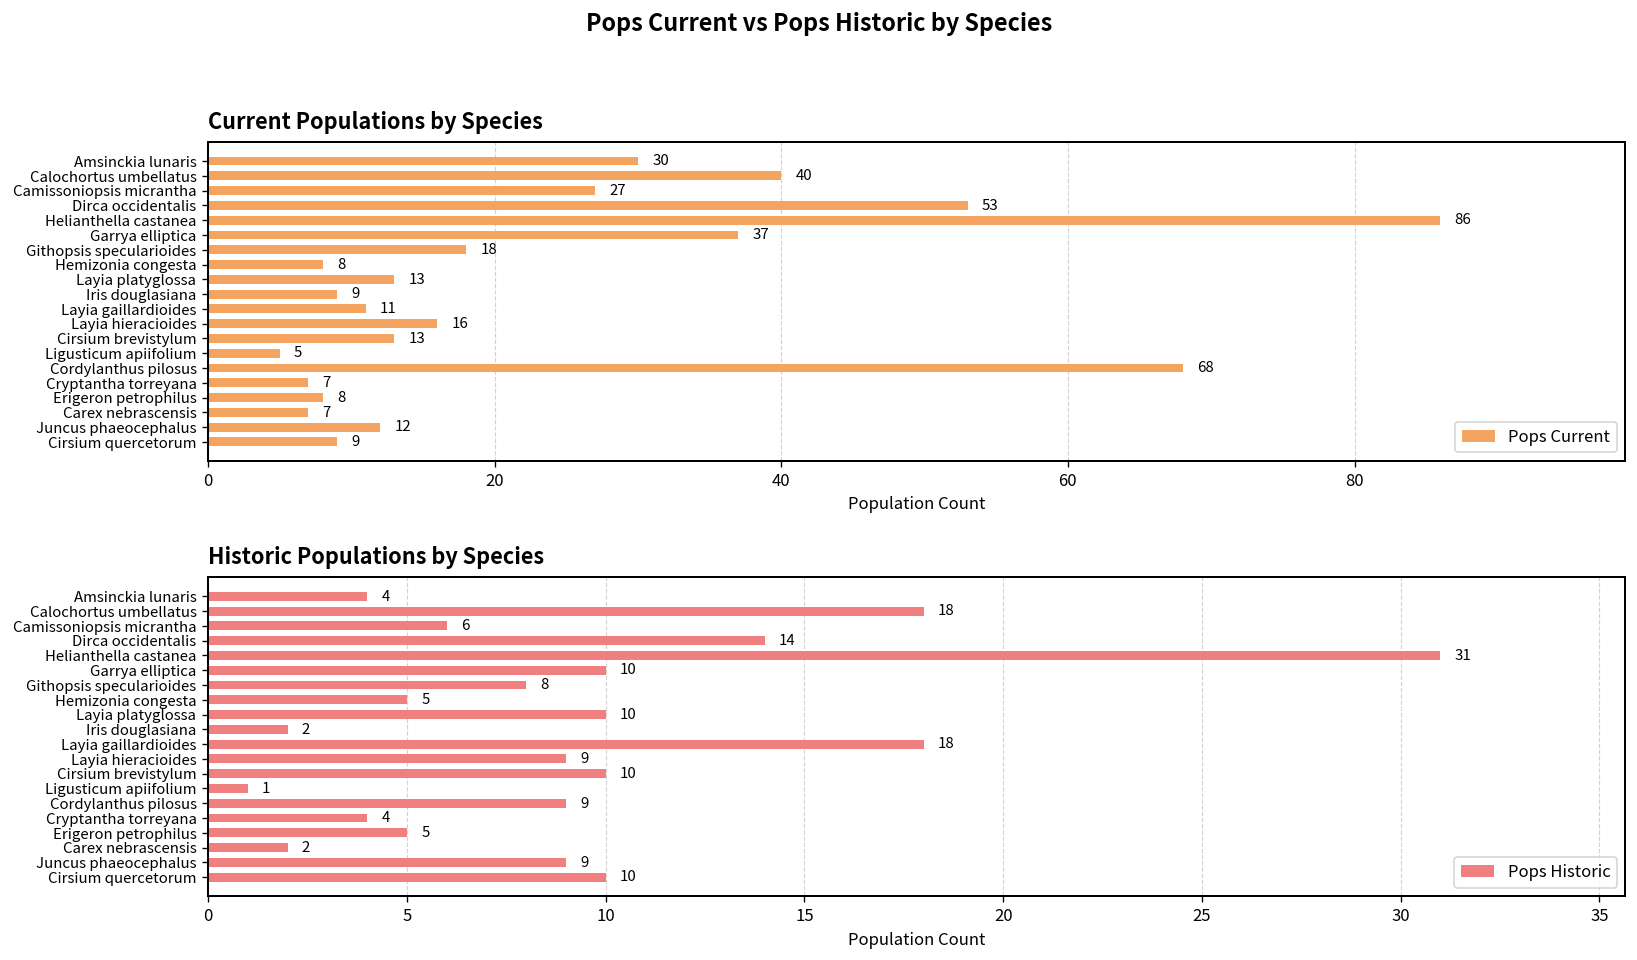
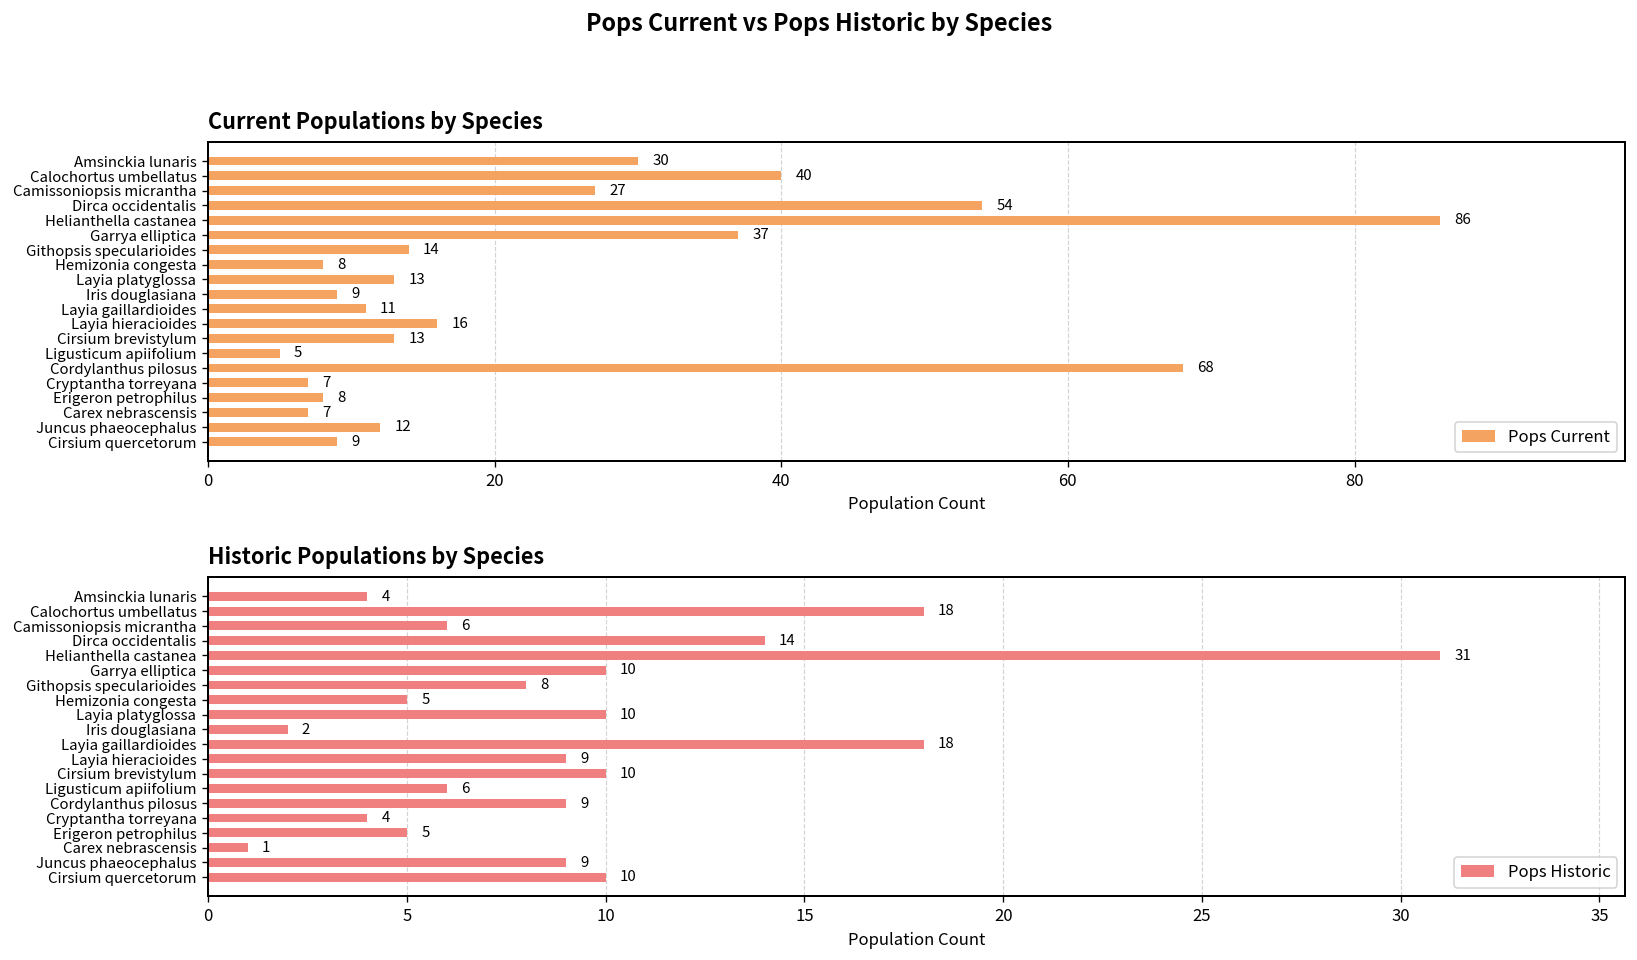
Current Populations by Species, Dirca occidentalis: 53 -> 54
Current Populations by Species, Githopsis specularioides: 18 -> 14
Historic Populations by Species, Ligusticum apiifolium: 1 -> 6
Historic Populations by Species, Carex nebrascensis: 2 -> 1
